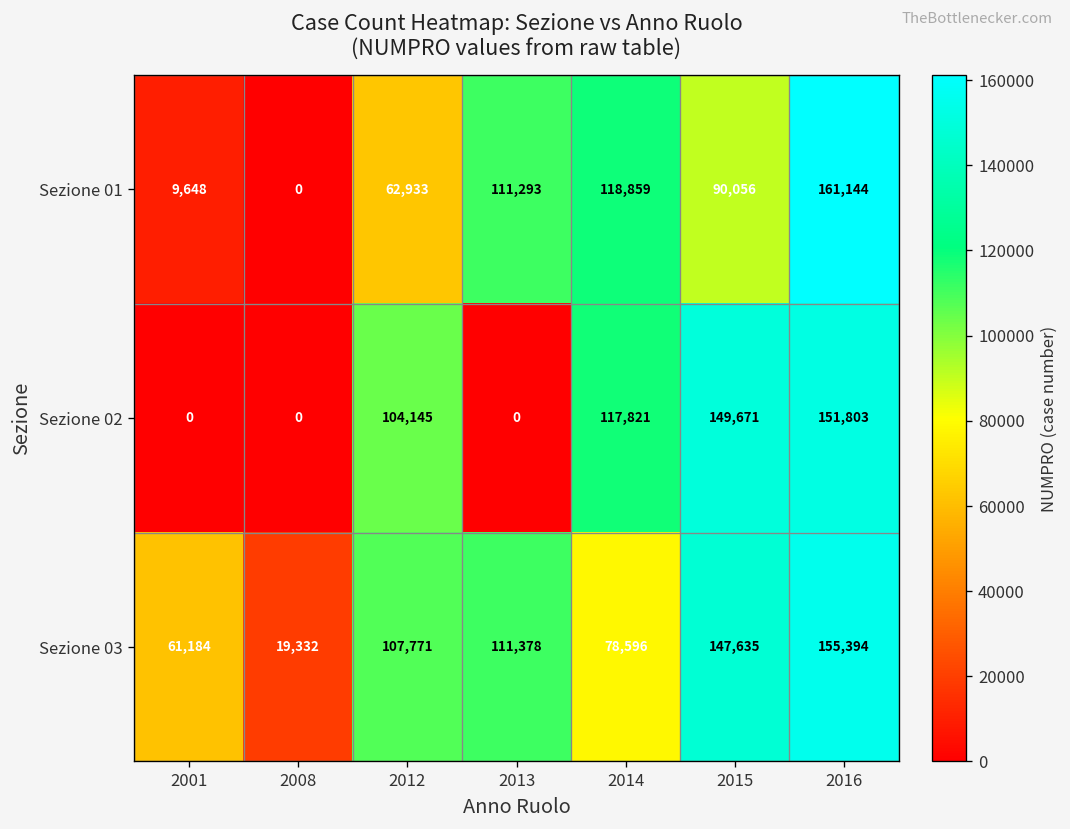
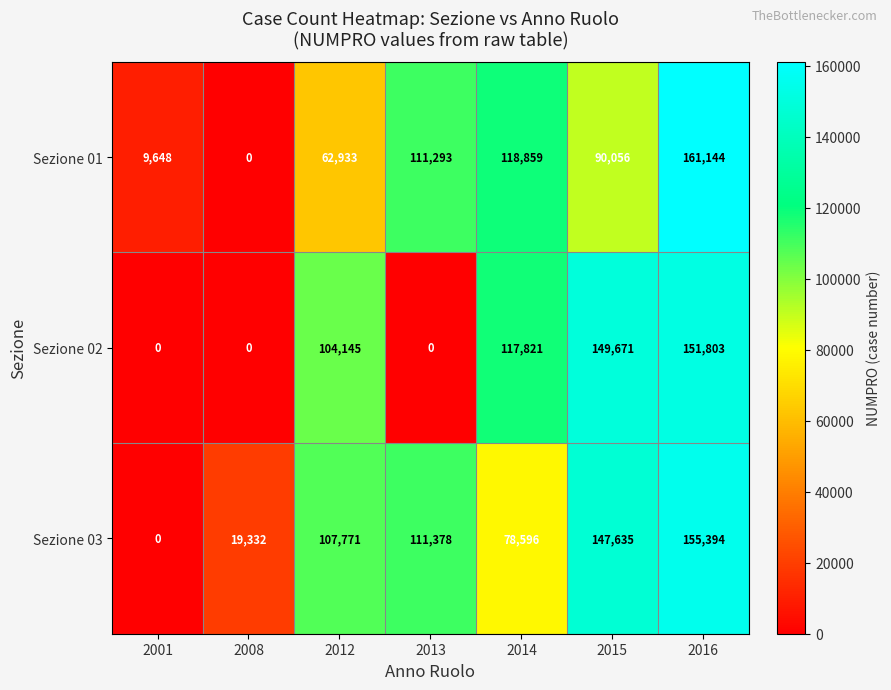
Sezione 03, 2001: 61,184 -> 0
